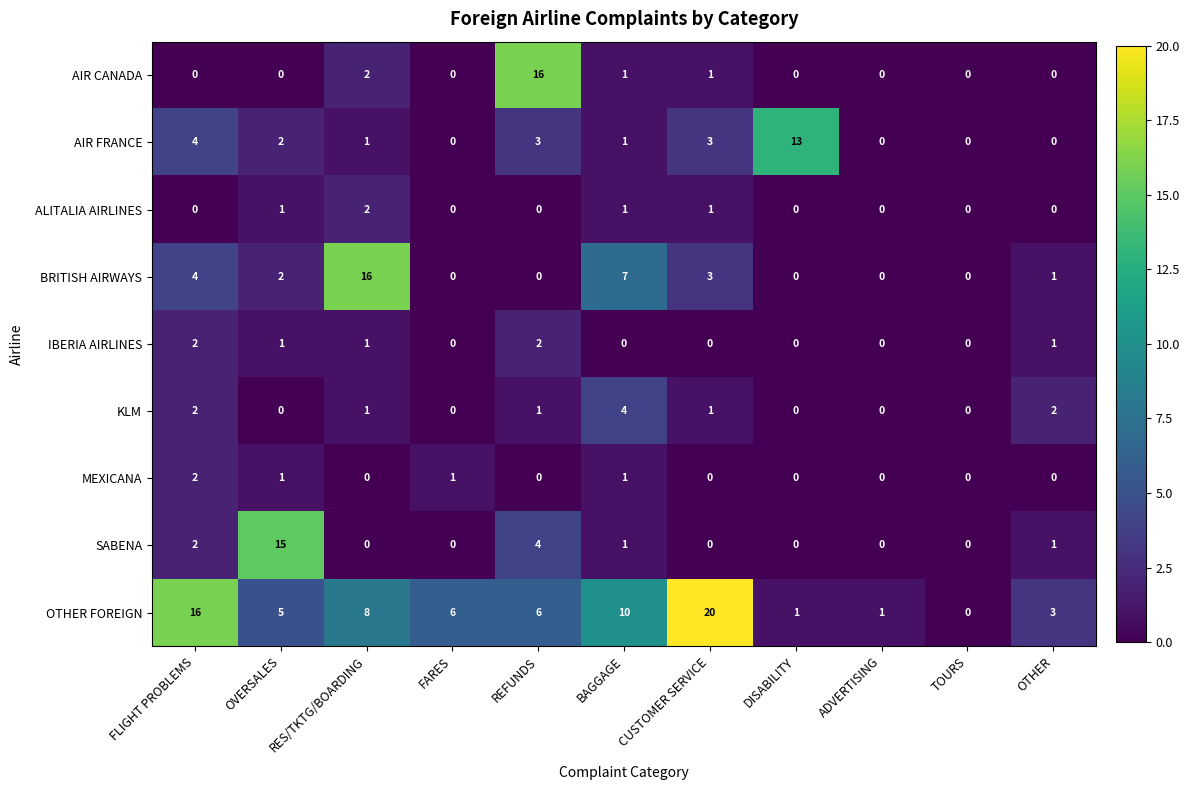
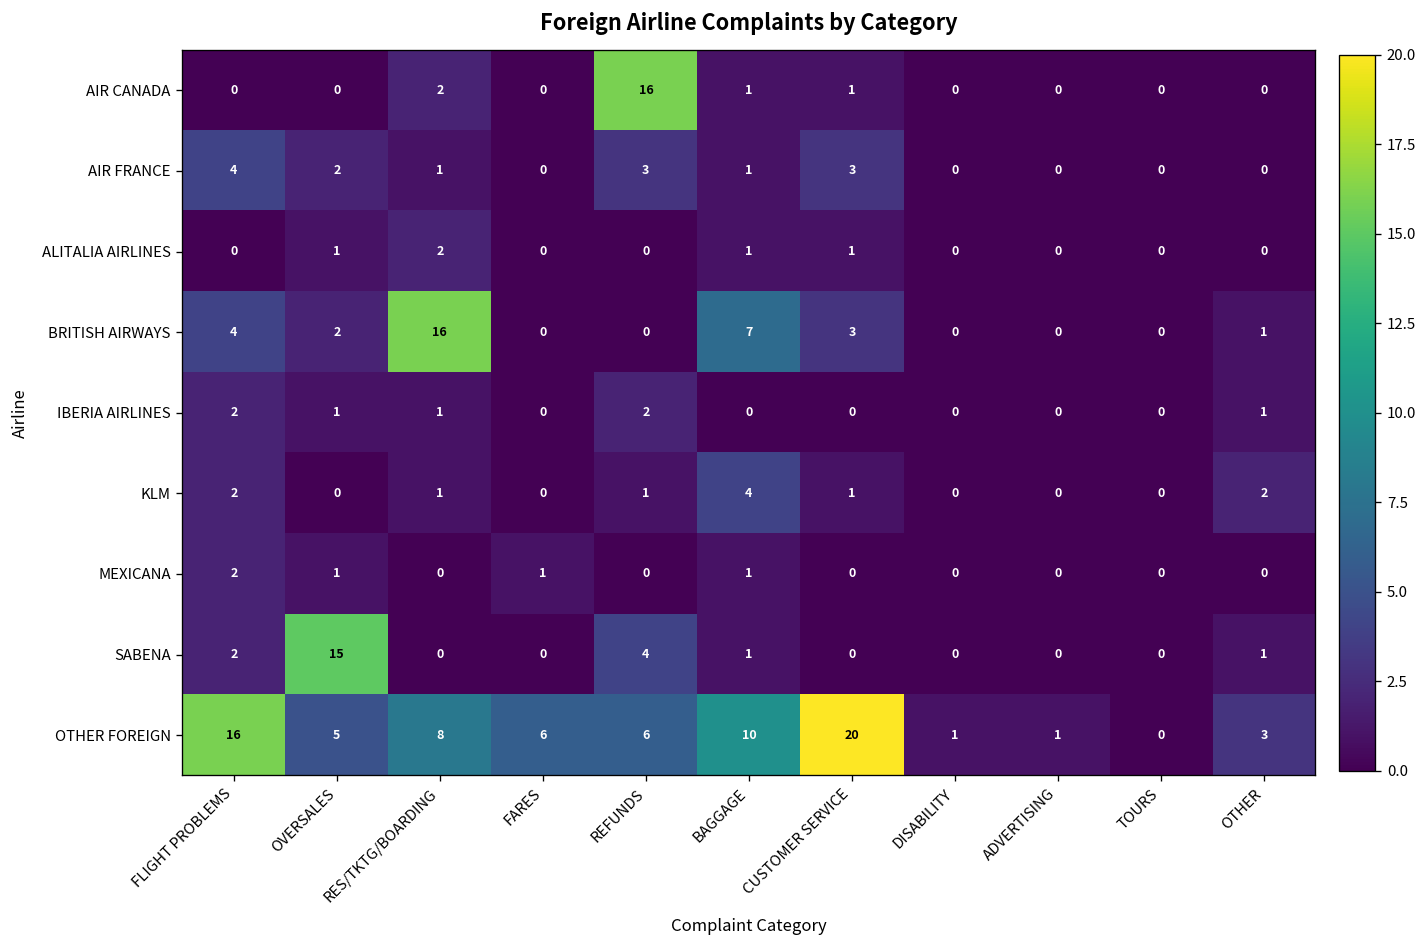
AIR FRANCE, DISABILITY: 13 -> 0
